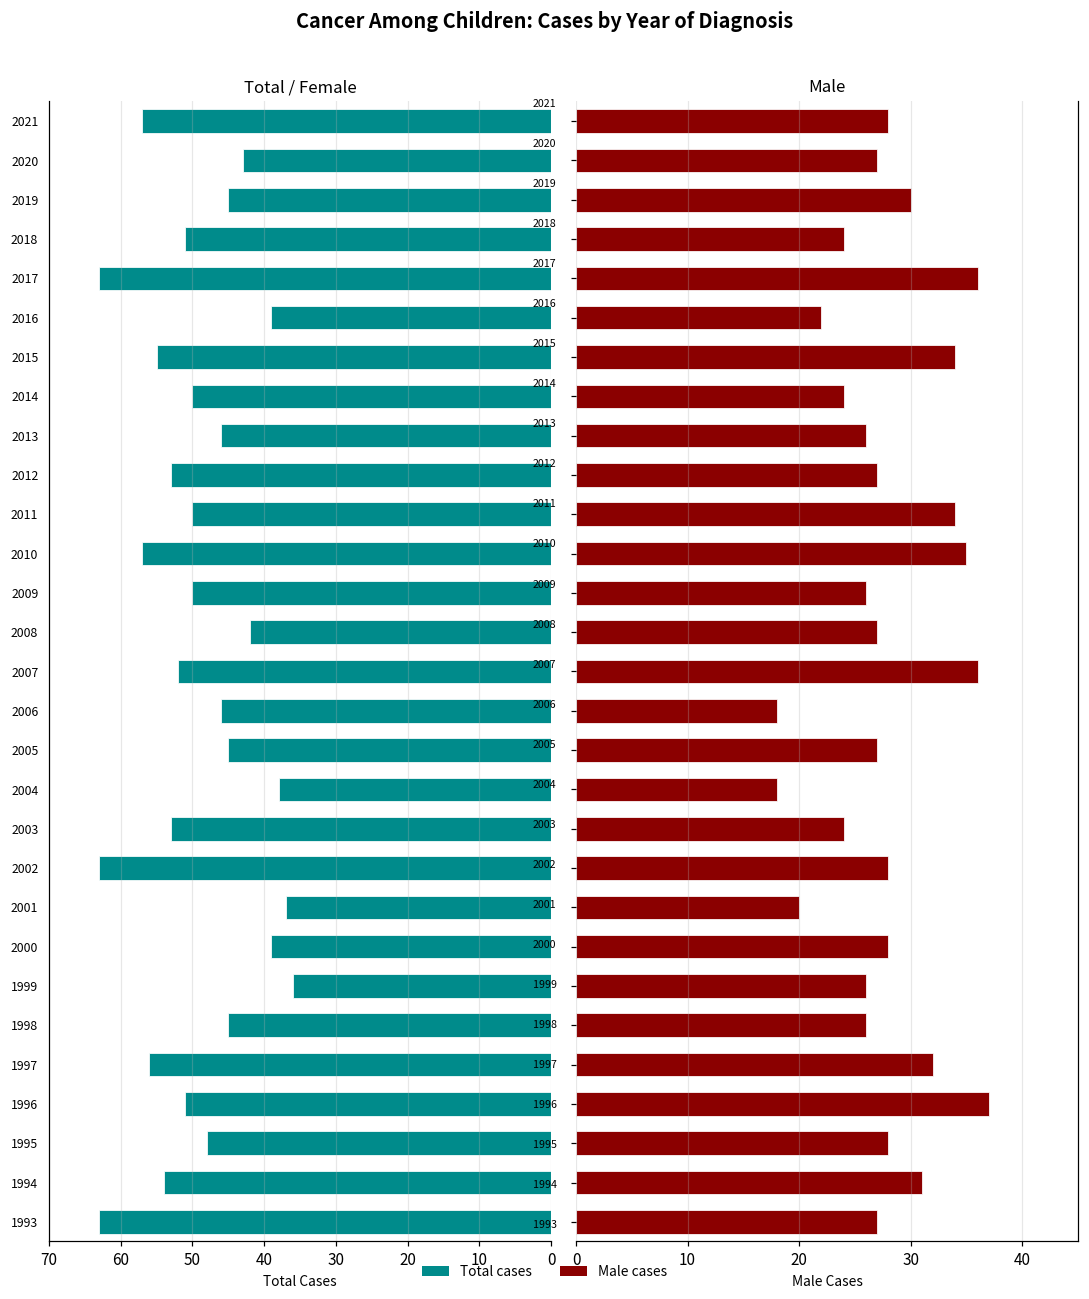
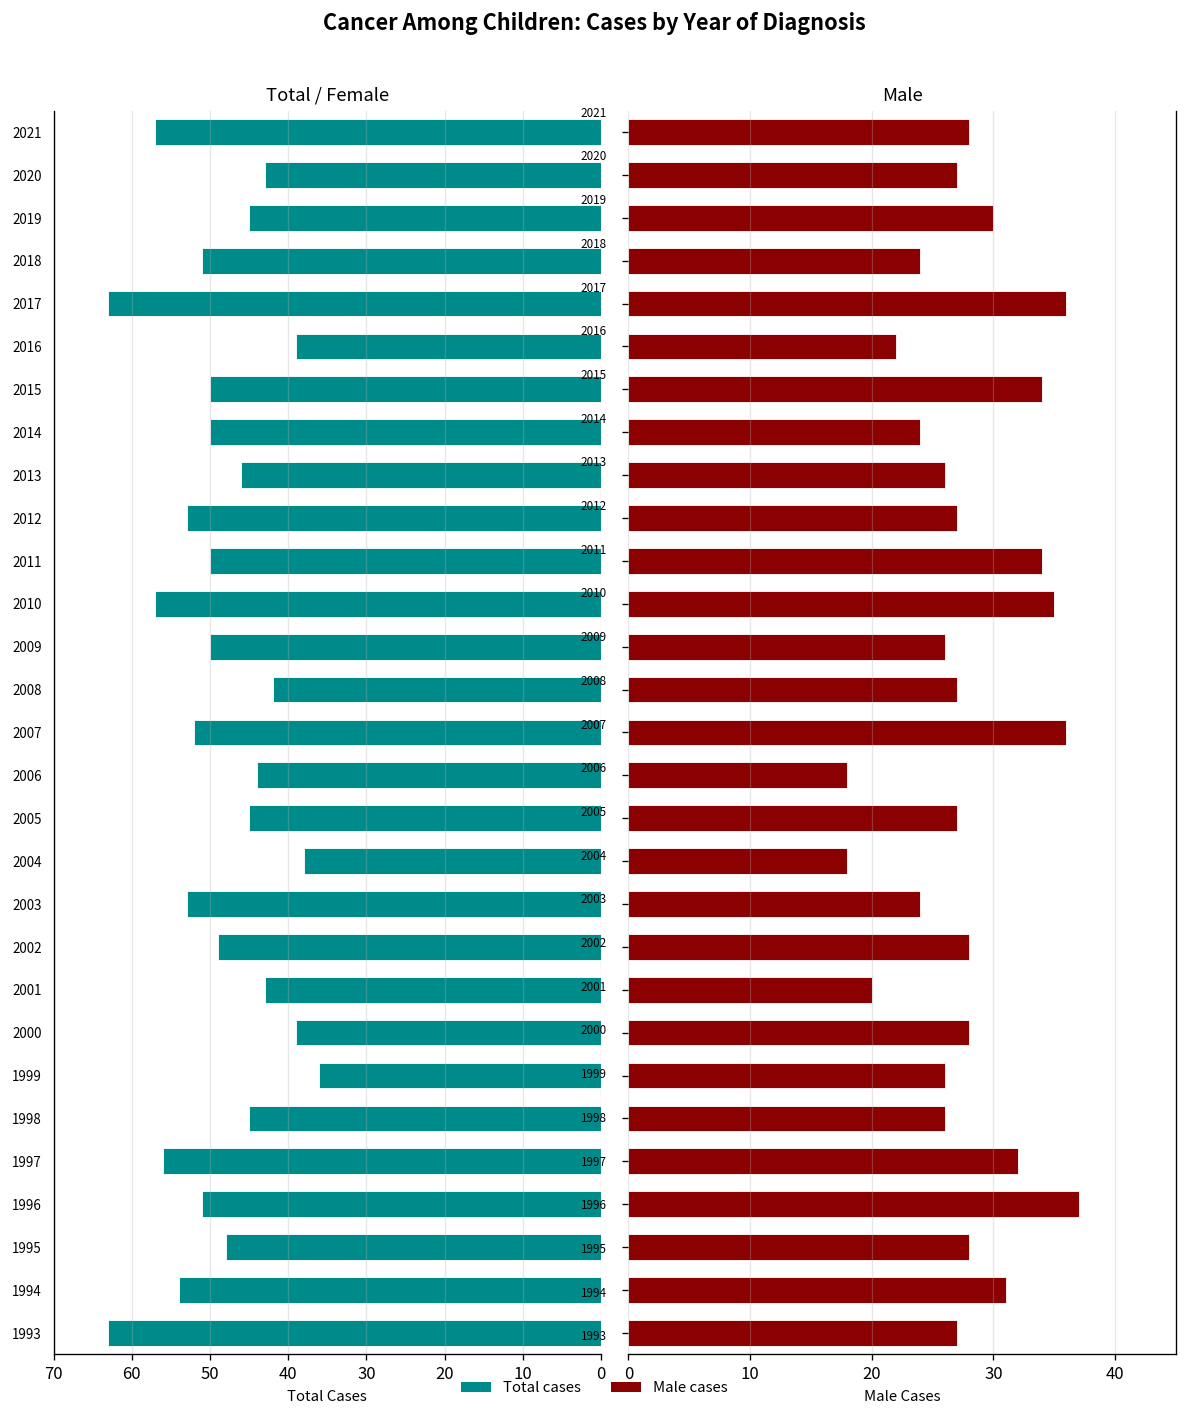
Total / Female, 2015: 55 -> 50
Total / Female, 2006: 46 -> 44
Total / Female, 2002: 63 -> 49
Total / Female, 2001: 37 -> 43
